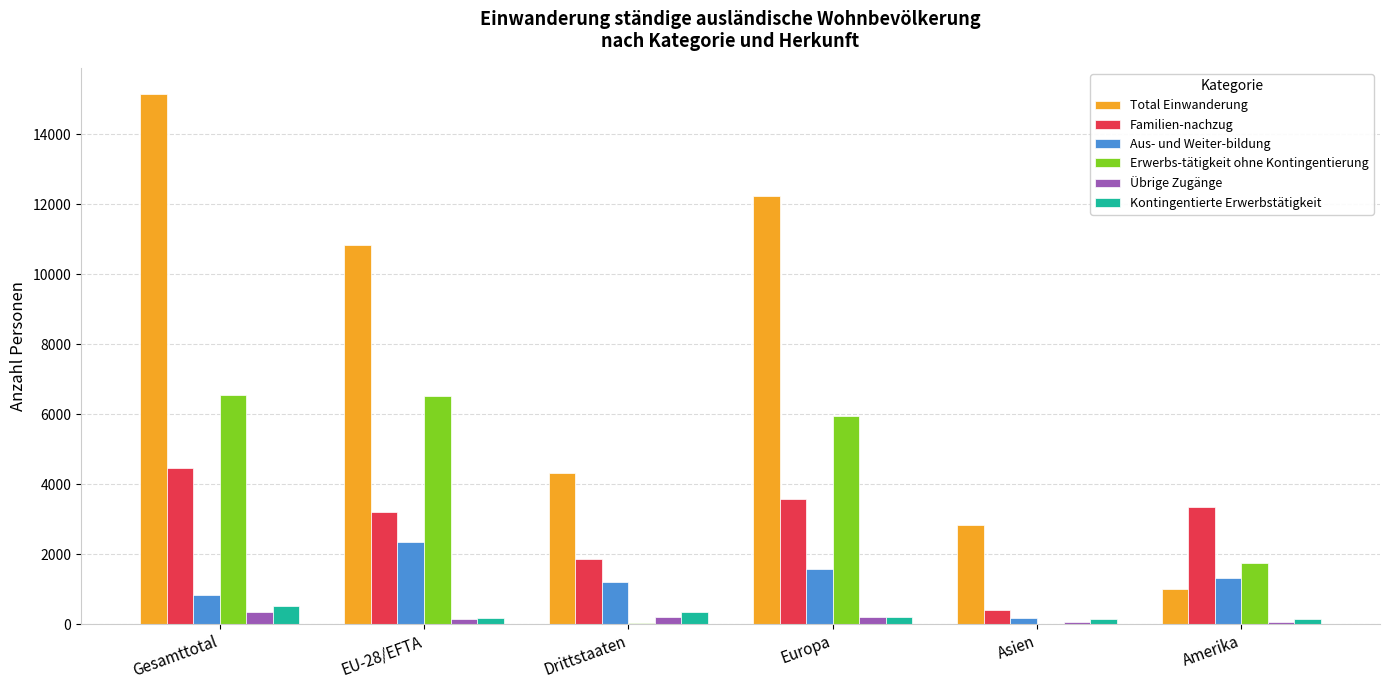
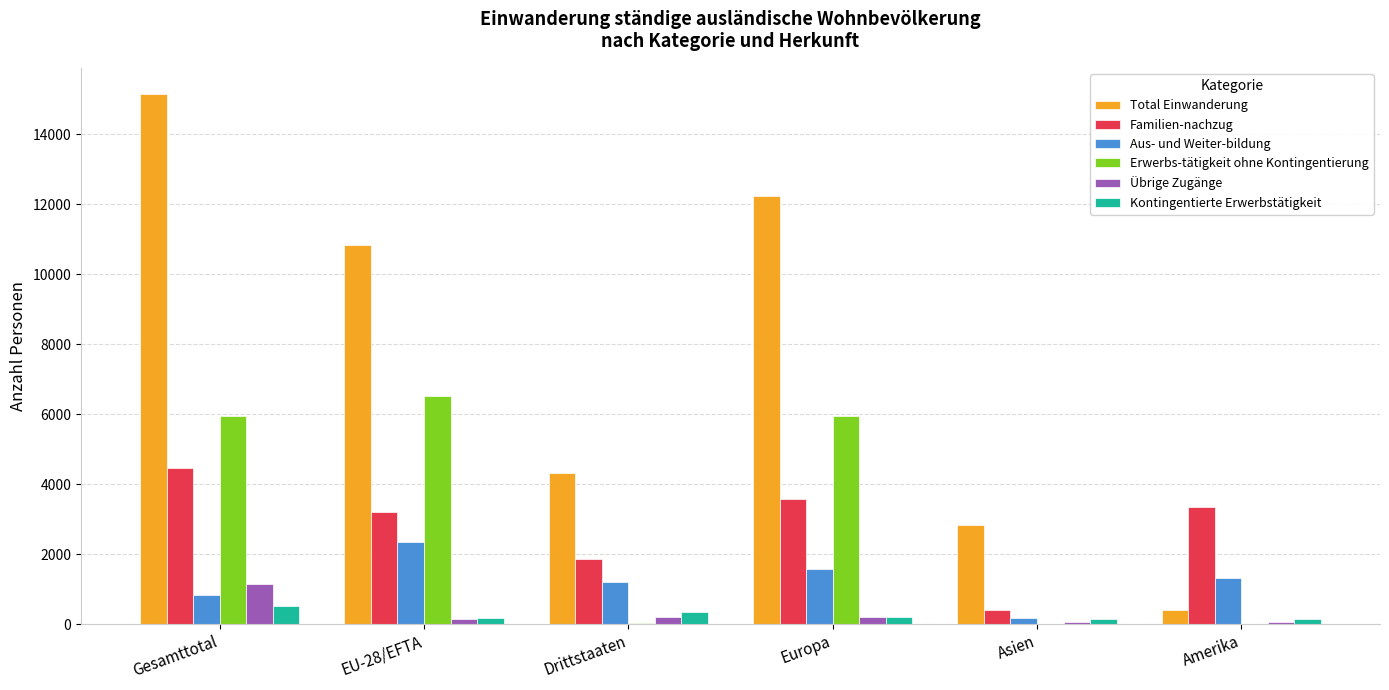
Erwerbs-tätigkeit ohne Kontingentierung, Gesamttotal: 6500 -> 6000
Übrige Zugänge, Gesamttotal: 300 -> 1100
Total Einwanderung, Amerika: 1000 -> 400
Erwerbs-tätigkeit ohne Kontingentierung, Amerika: 1700 -> 0
